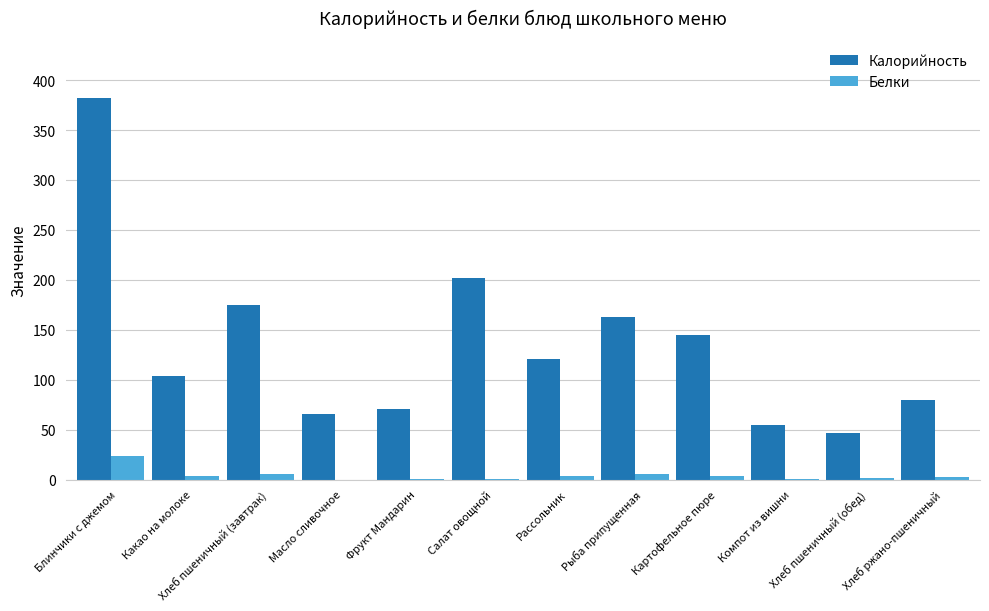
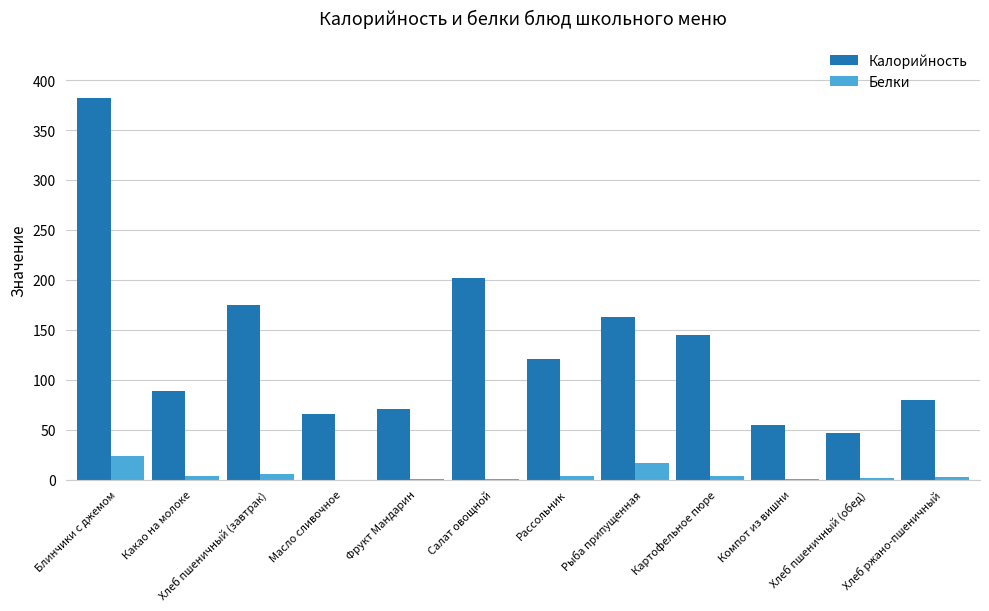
Калорийность, Какао на молоке: 100 -> 90
Белки, Рыба припущенная: 10 -> 20
